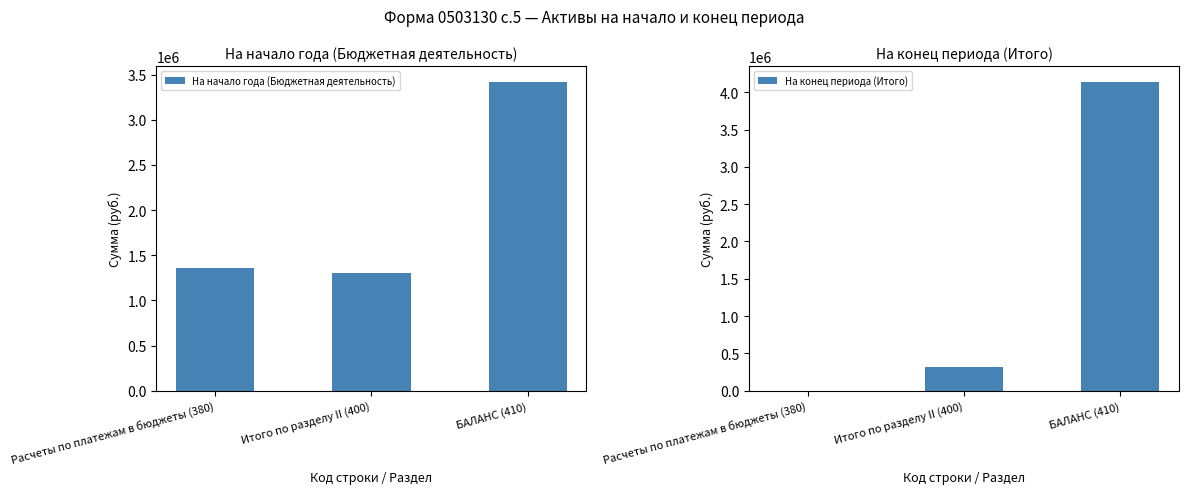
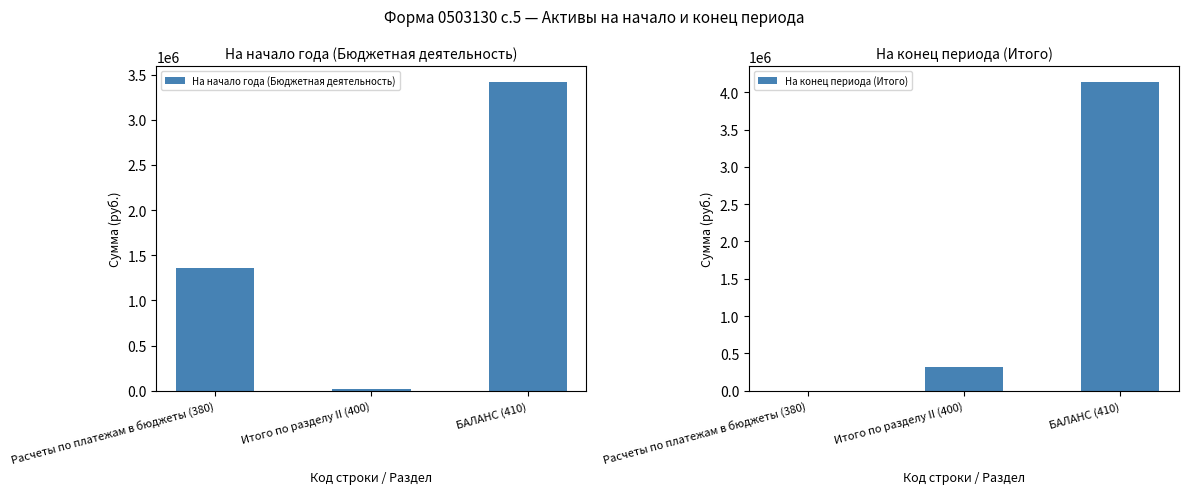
На начало года (Бюджетная деятельность), Итого по разделу II (400): 1300000 -> 0
